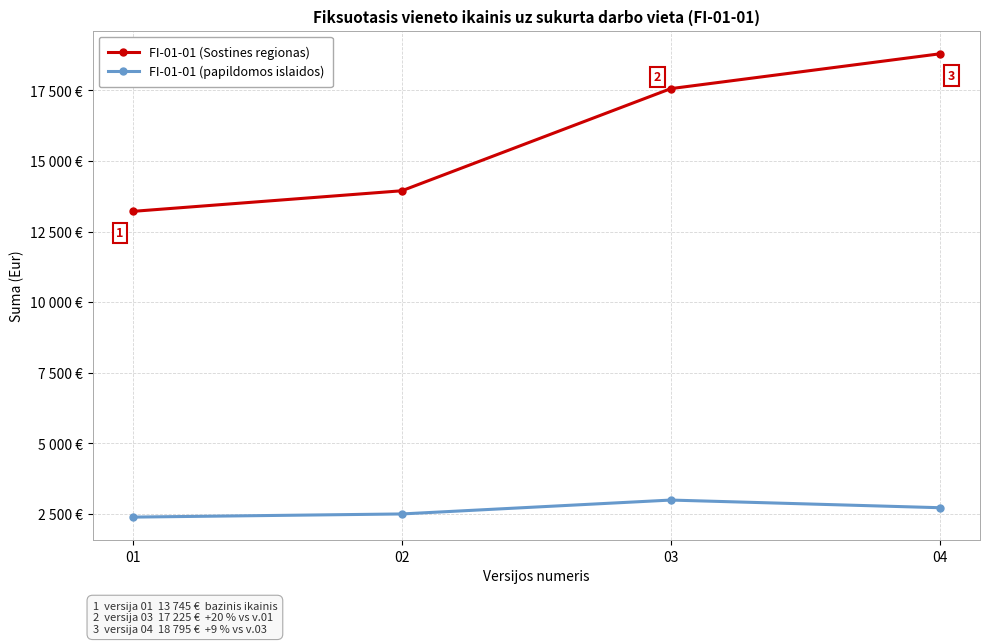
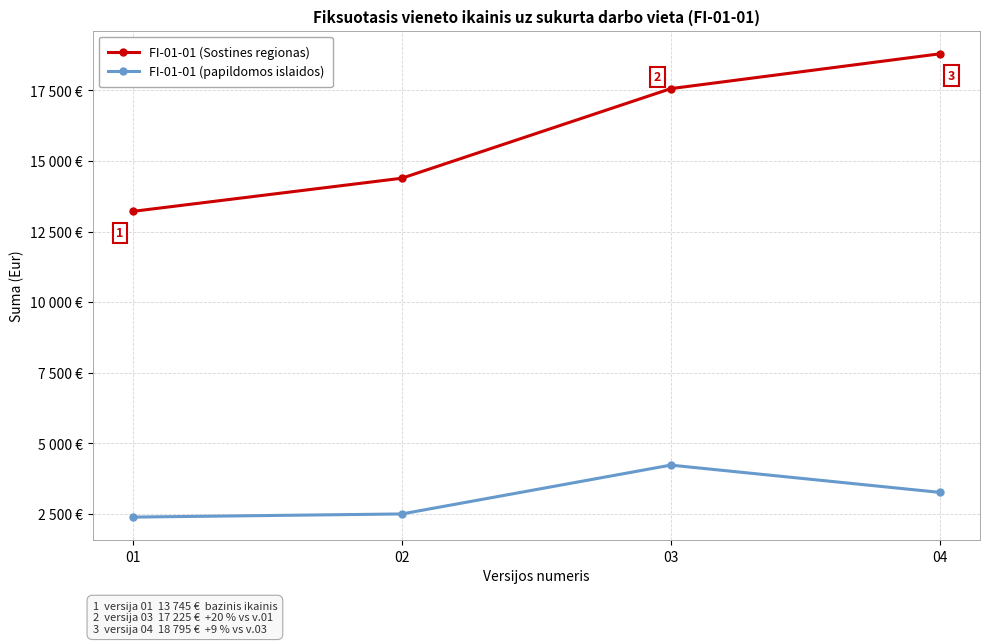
FI-01-01 (Sostines regionas), 02: 13900 € -> 14400 €
FI-01-01 (papildomos islaidos), 03: 3000 € -> 4200 €
FI-01-01 (papildomos islaidos), 04: 2700 € -> 3300 €
